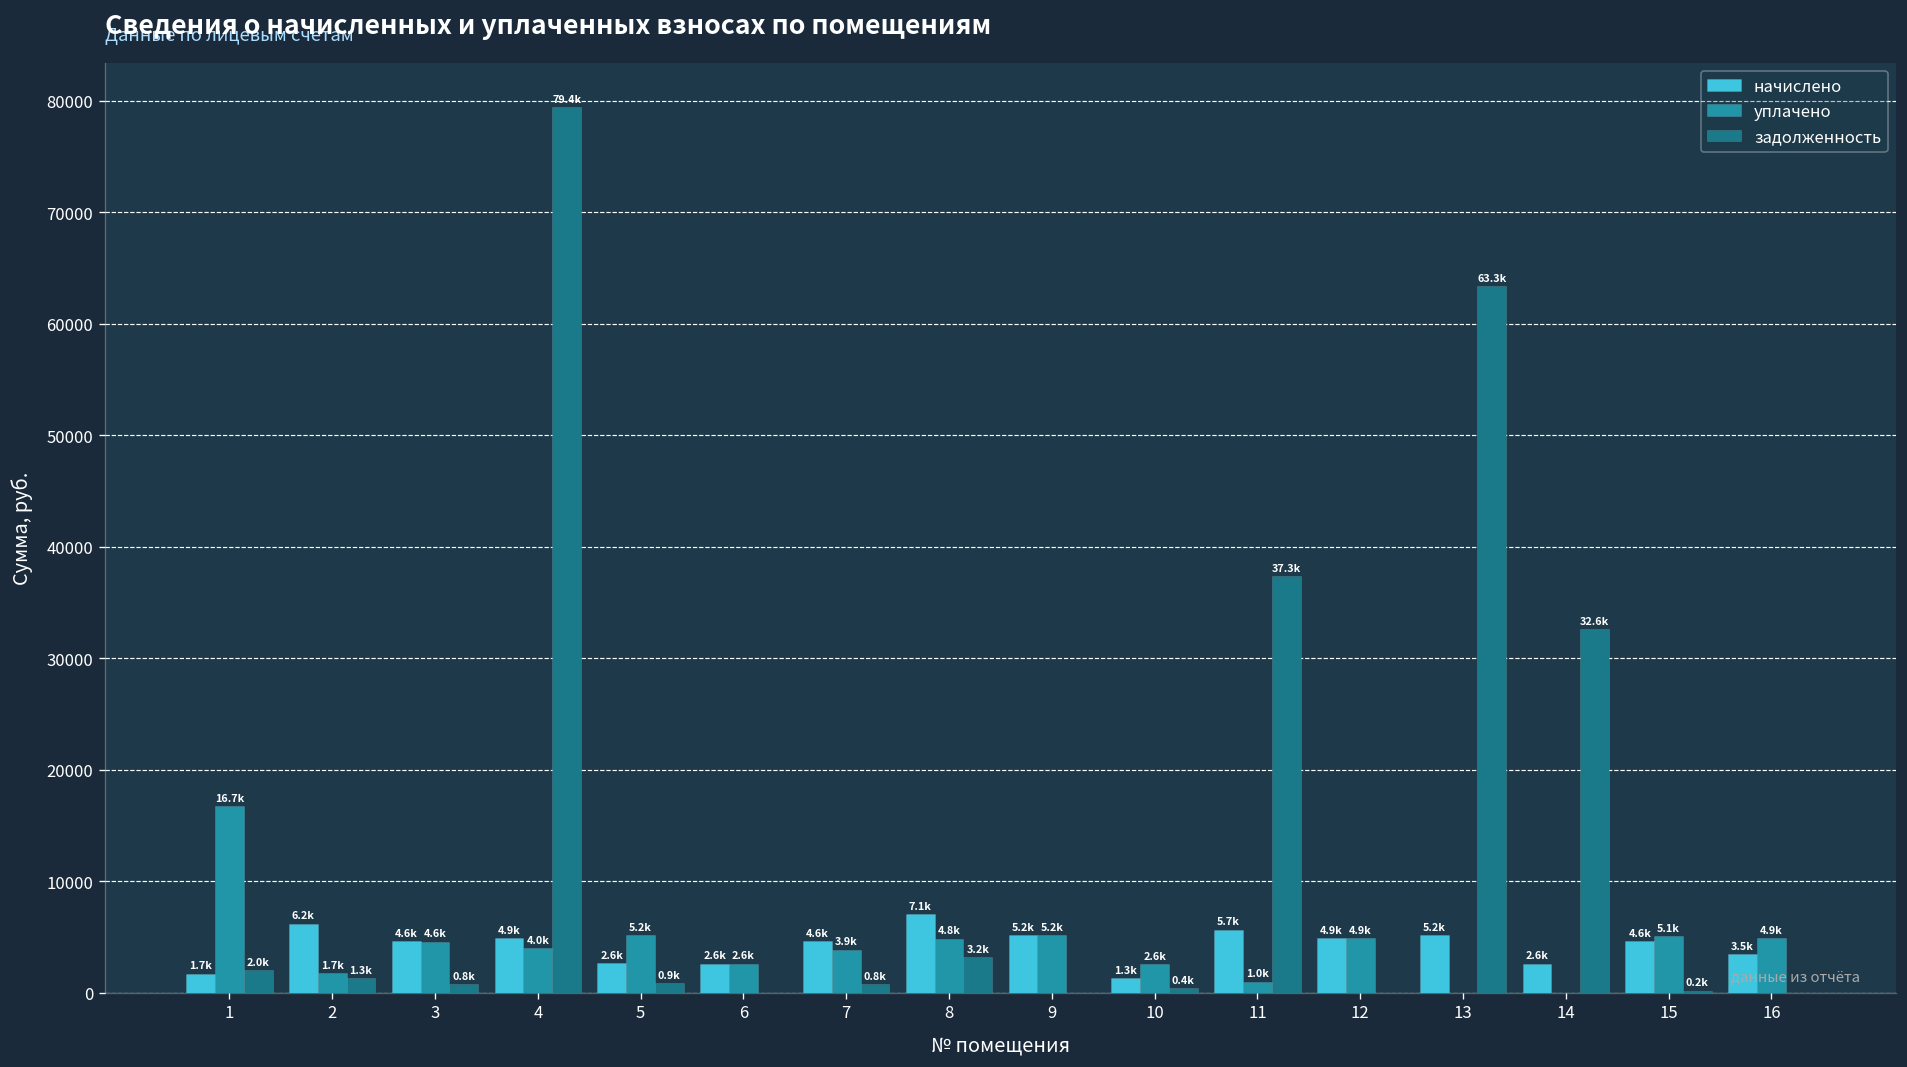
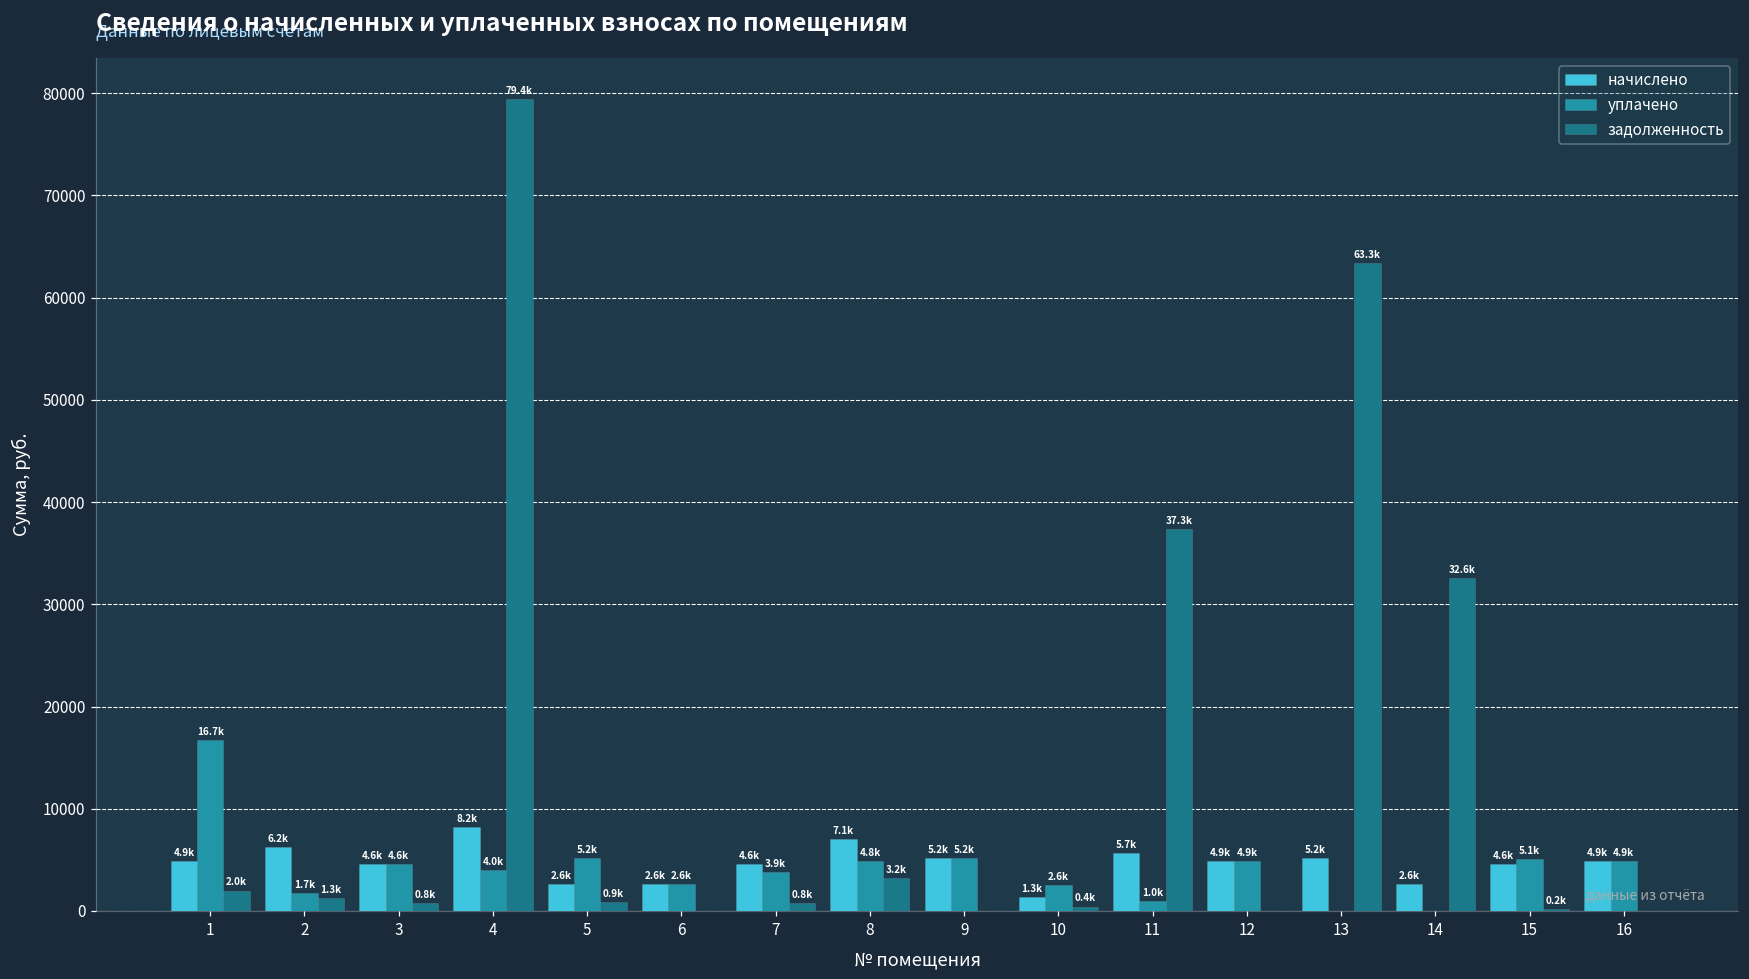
начислено, 1: 1.7k -> 4.9k
начислено, 4: 4.9k -> 8.2k
начислено, 16: 3.5k -> 4.9k
